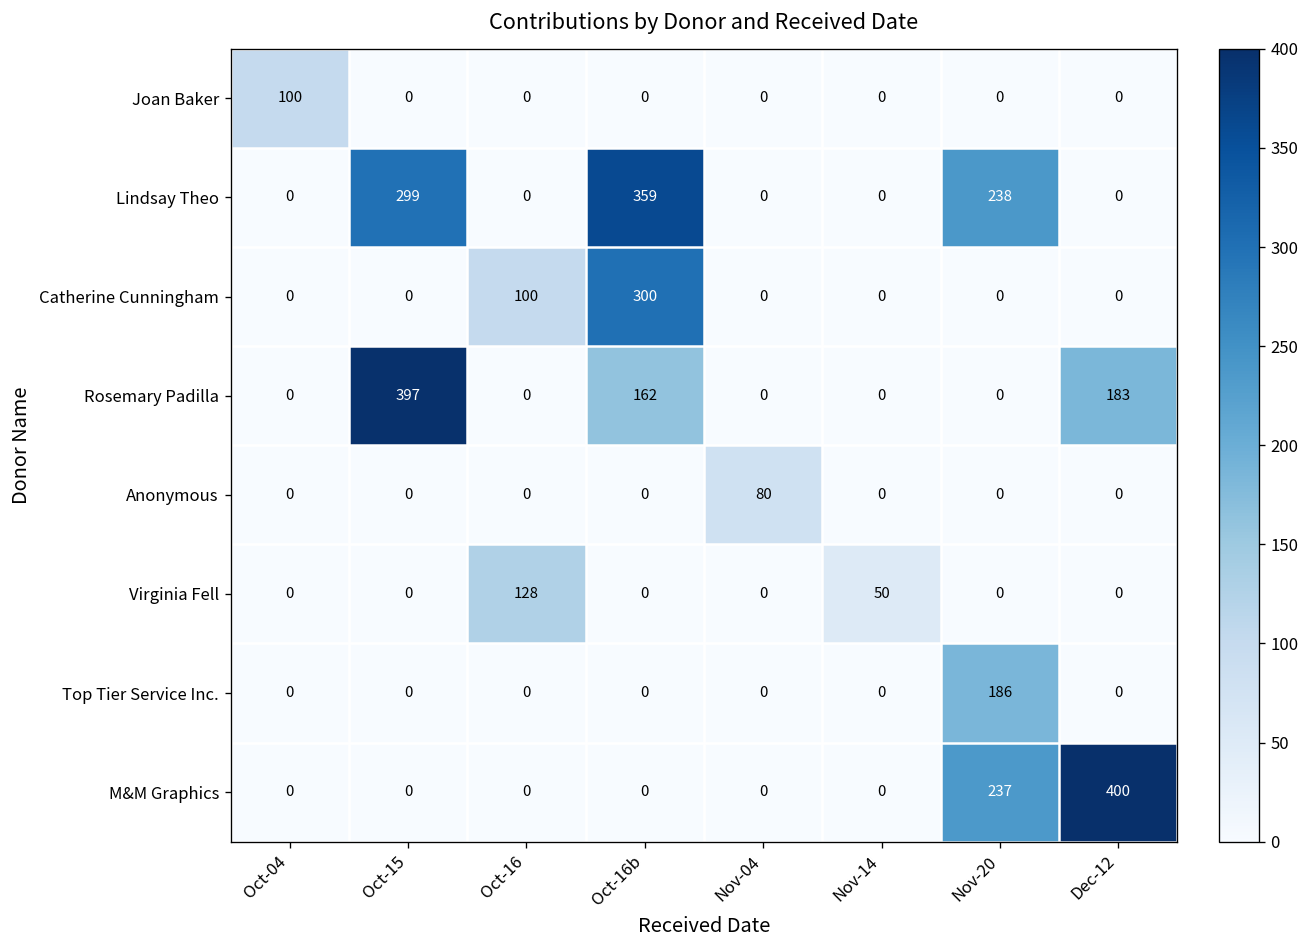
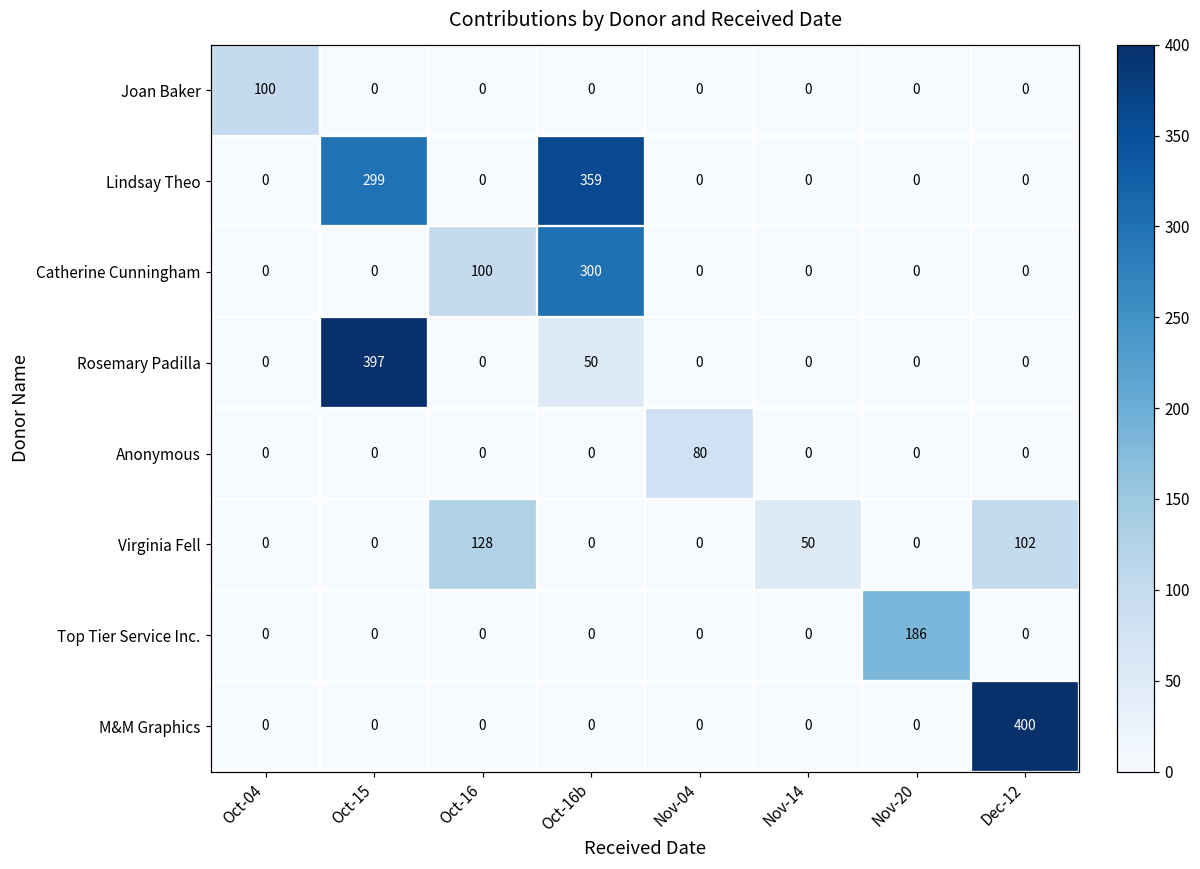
Lindsay Theo, Nov-20: 238 -> 0
Rosemary Padilla, Oct-16b: 162 -> 50
Rosemary Padilla, Dec-12: 183 -> 0
Virginia Fell, Dec-12: 0 -> 102
M&M Graphics, Nov-20: 237 -> 0
